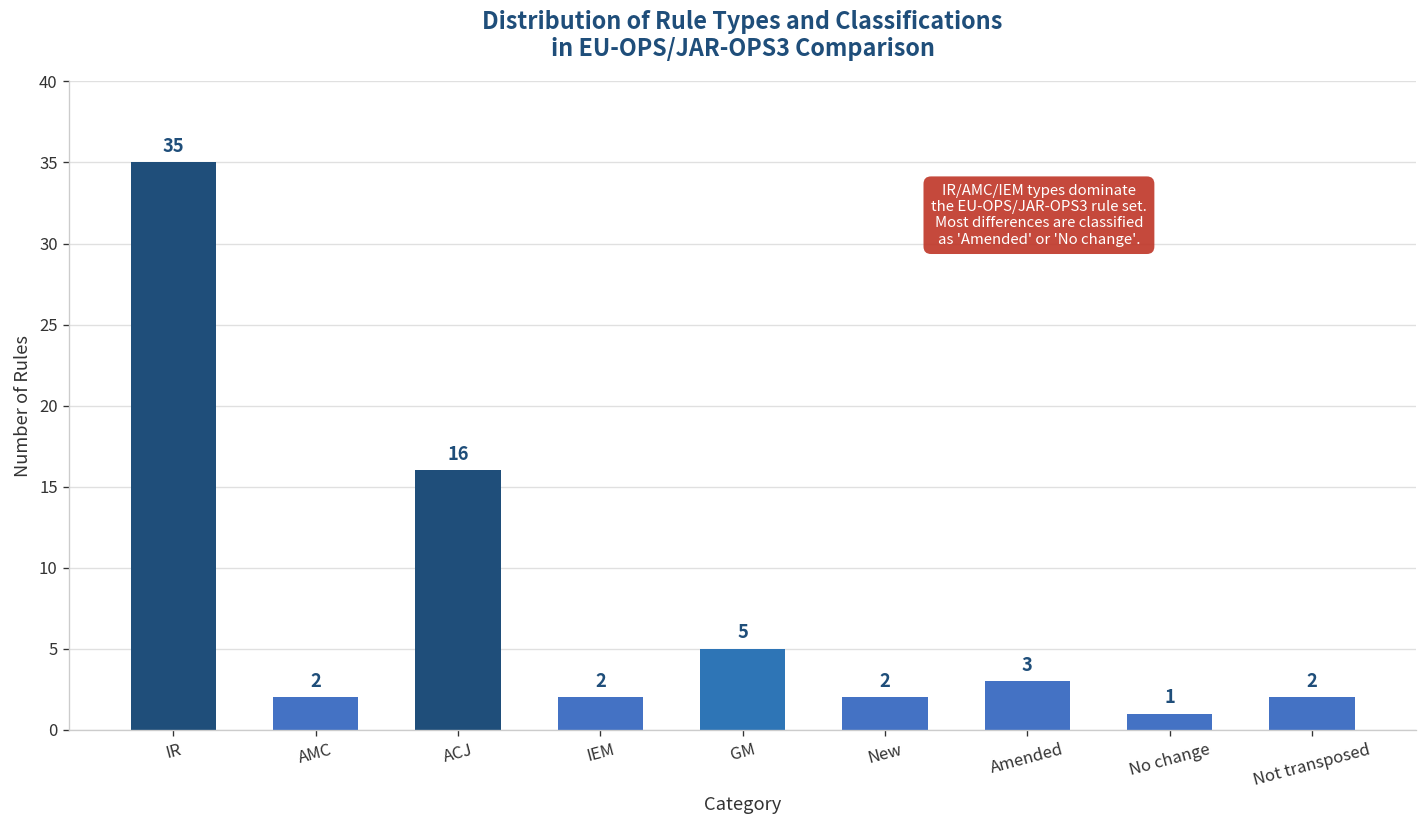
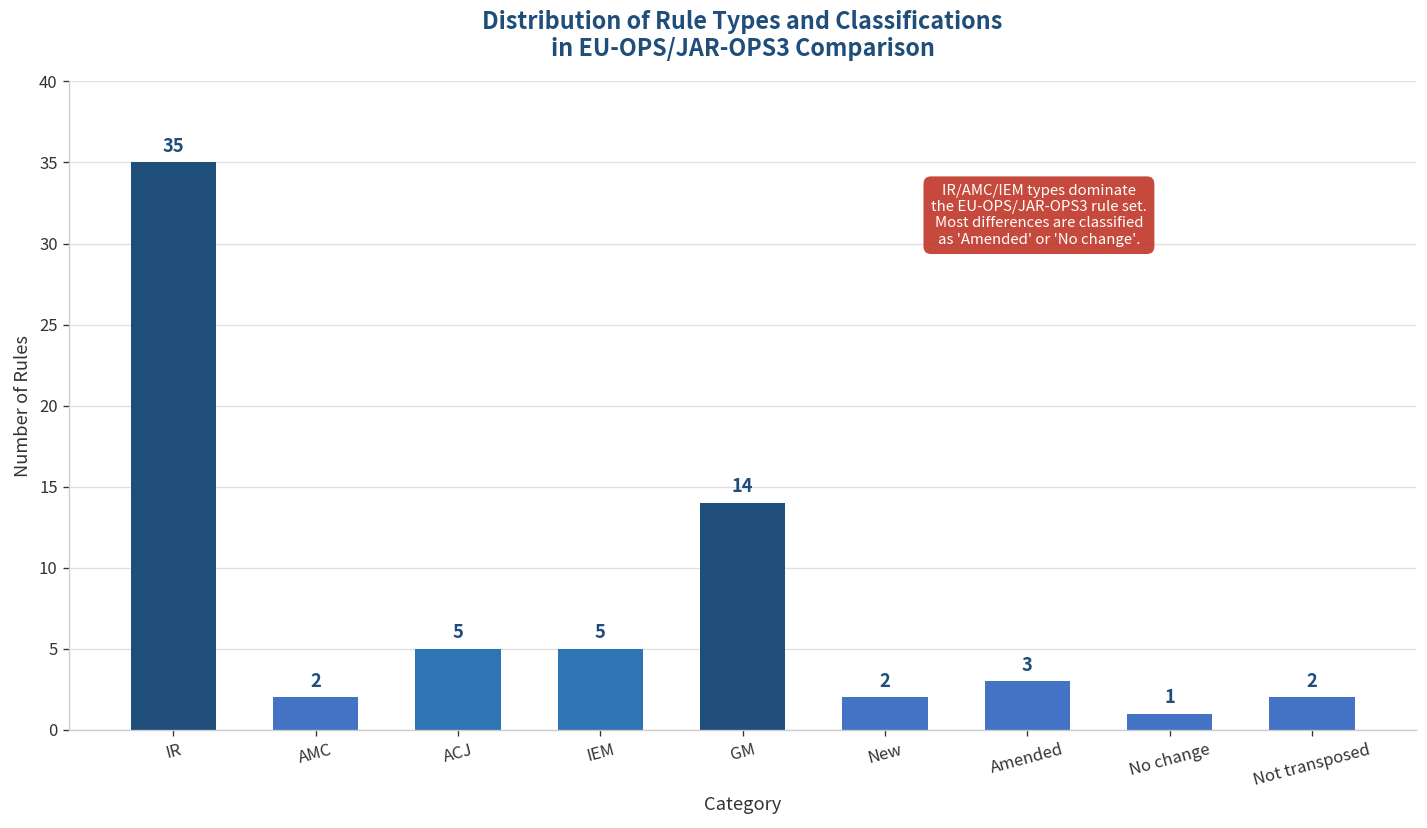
ACJ: 16 -> 5
IEM: 2 -> 5
GM: 5 -> 14
